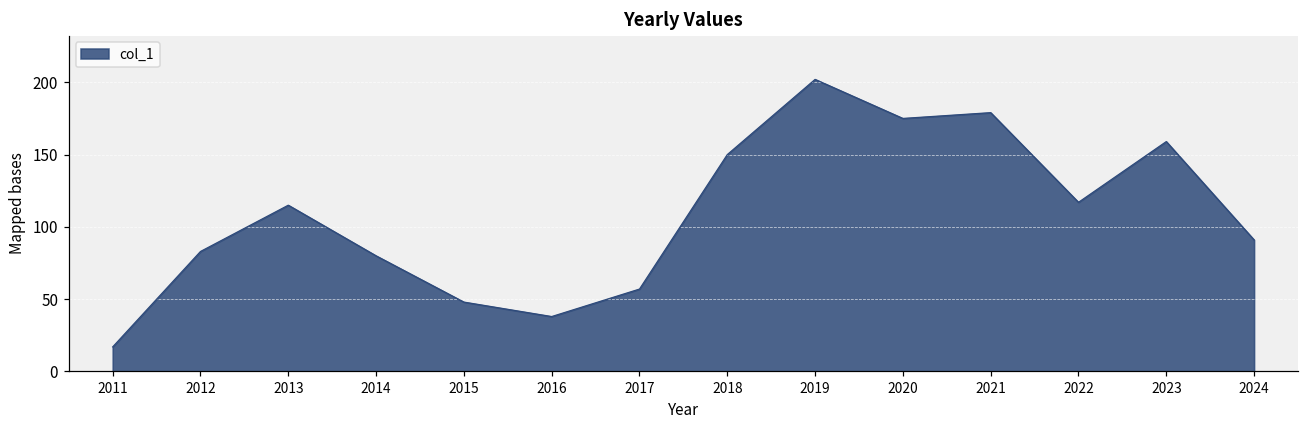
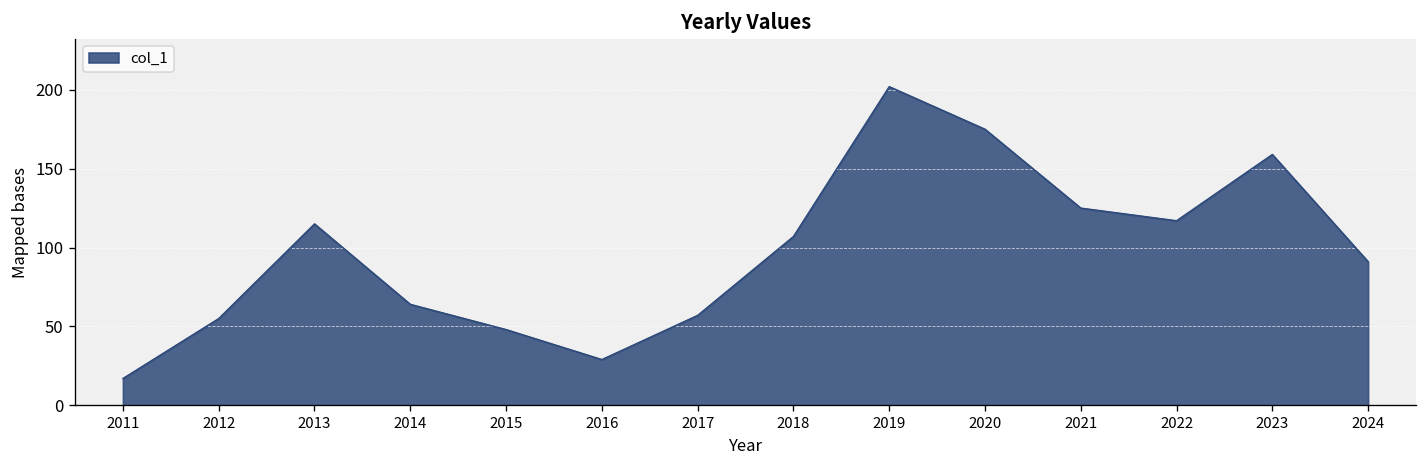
2012: 83 -> 55
2014: 80 -> 64
2016: 38 -> 29
2018: 150 -> 107
2021: 179 -> 125
